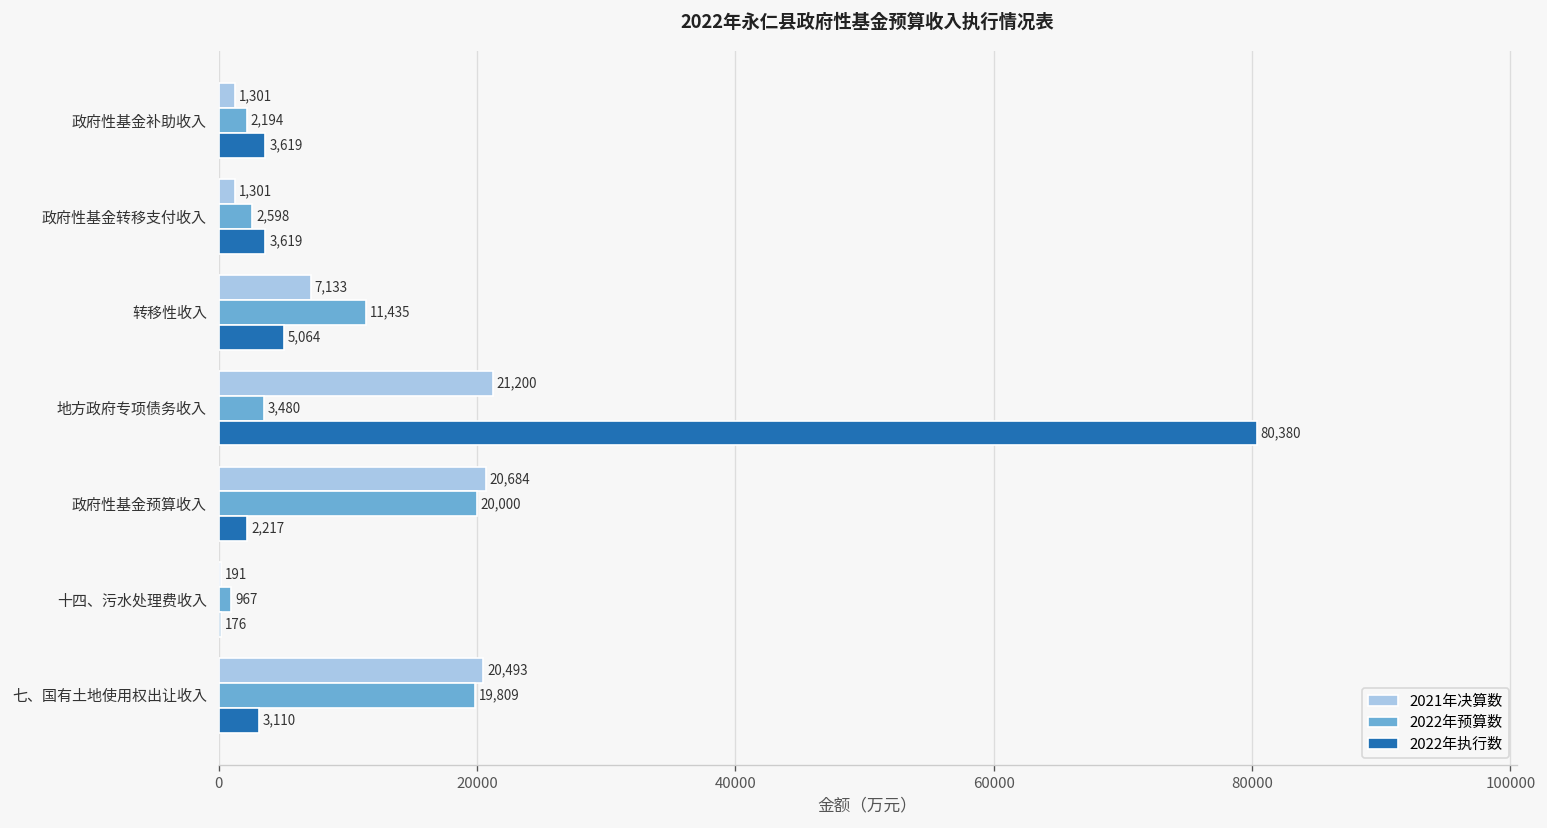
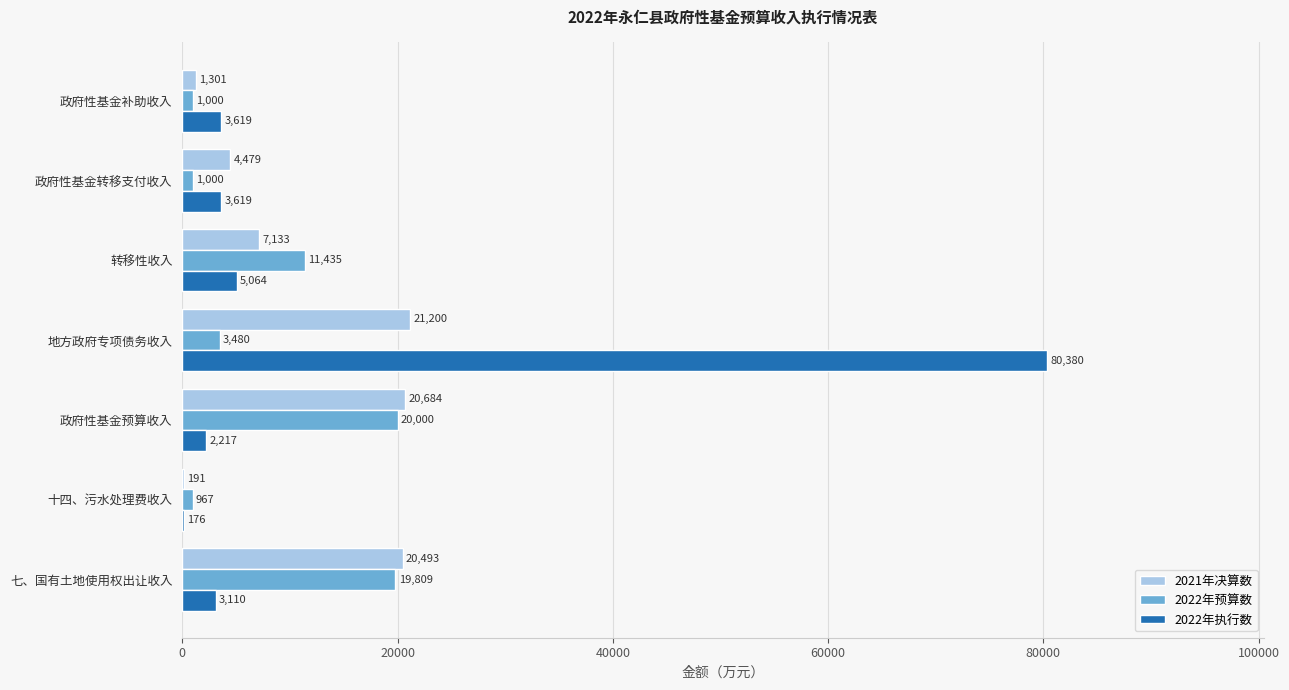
2022年预算数, 政府性基金补助收入: 2,194 -> 1,000
2021年决算数, 政府性基金转移支付收入: 1,301 -> 4,479
2022年预算数, 政府性基金转移支付收入: 2,598 -> 1,000
